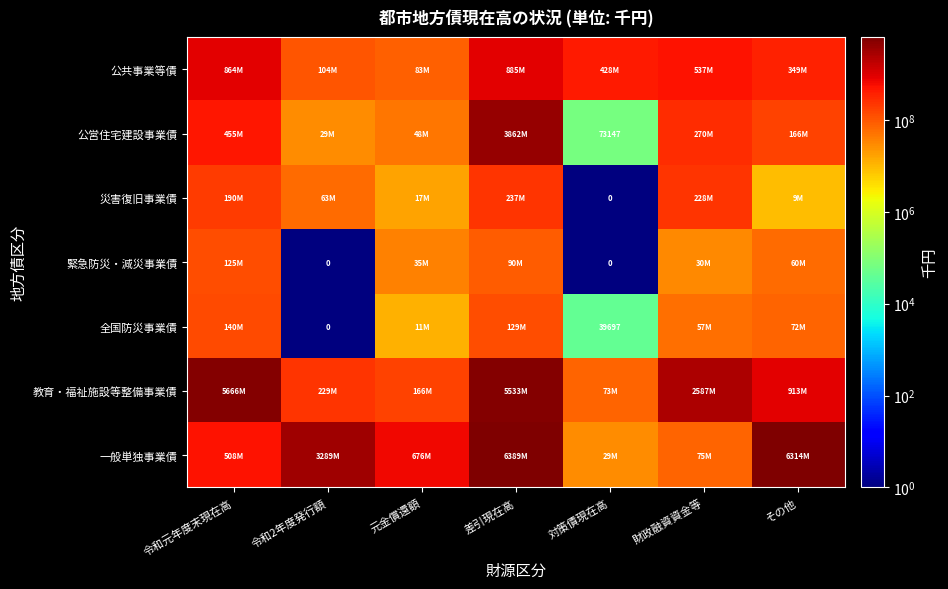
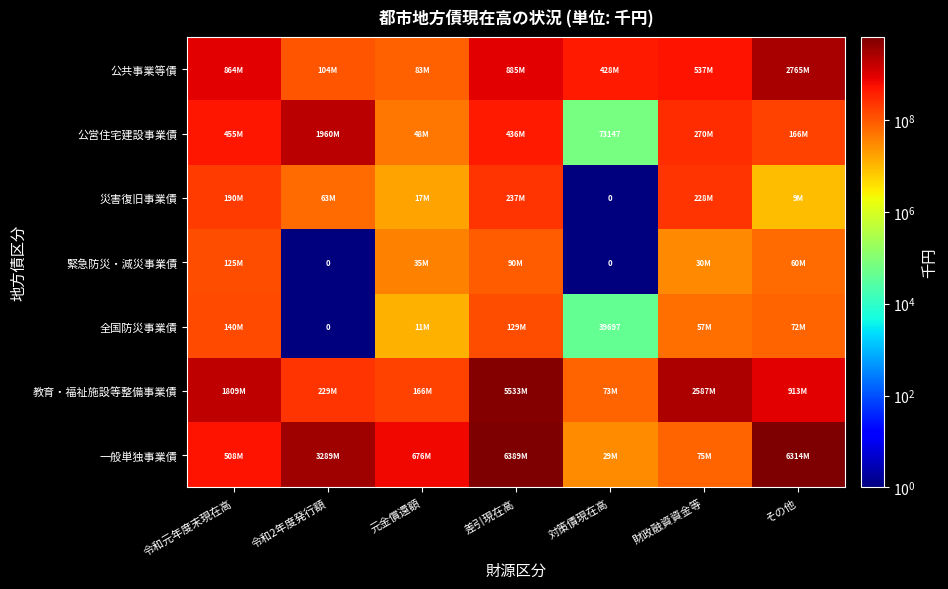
公共事業等債, その他: 349M -> 2765M
公営住宅建設事業債, 令和2年度発行額: 29M -> 1960M
公営住宅建設事業債, 差引現在高: 3862M -> 436M
教育・福祉施設等整備事業債, 令和元年度末現在高: 5666M -> 1809M
